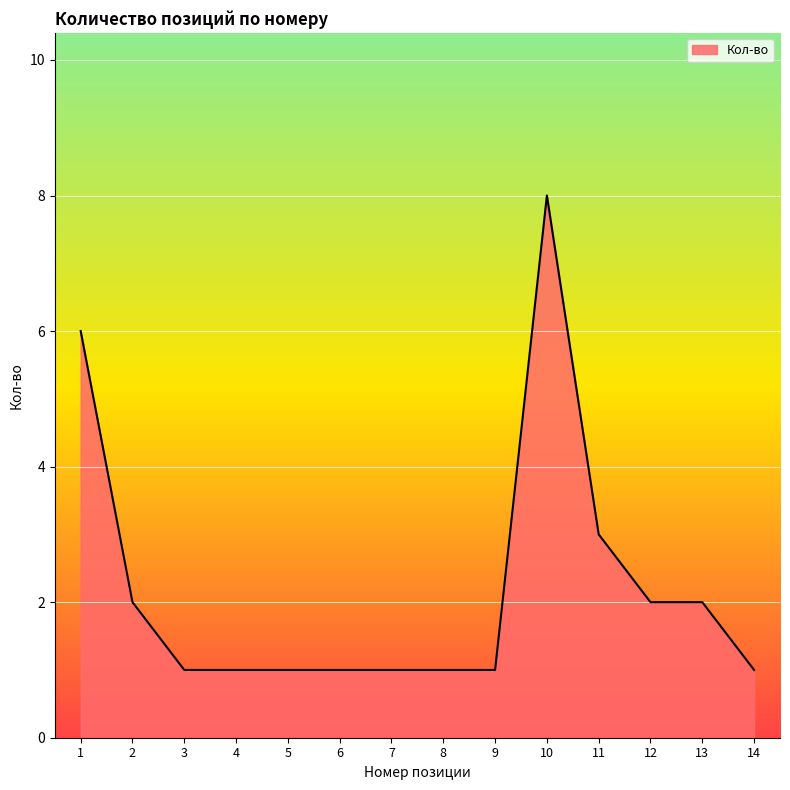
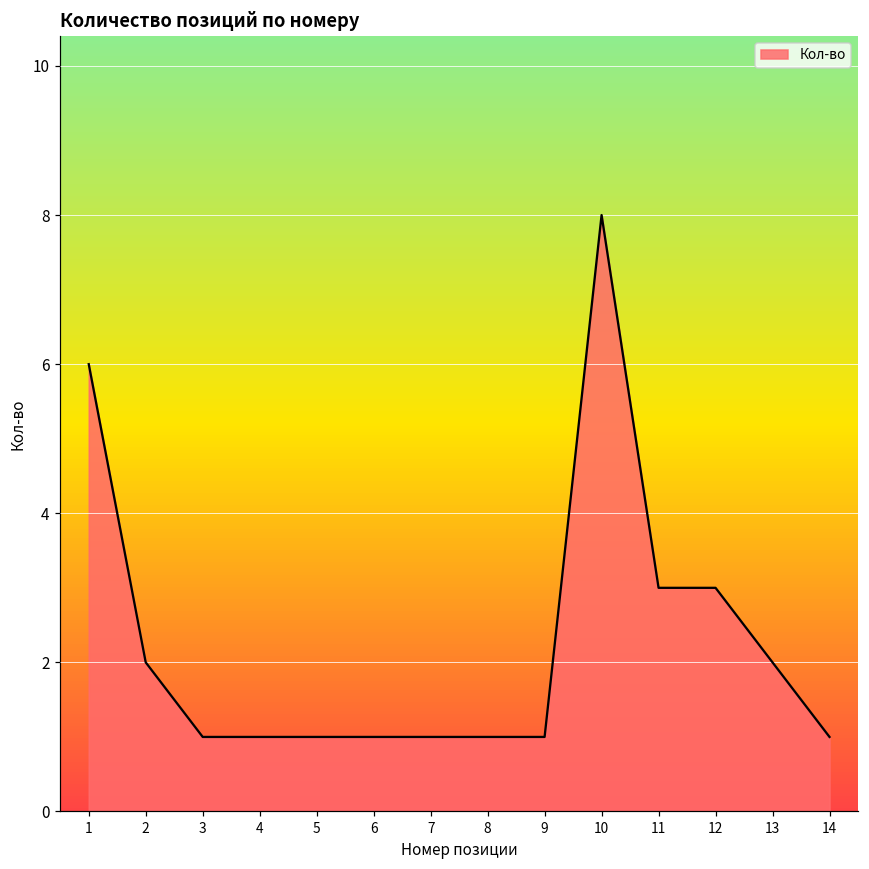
12: 2 -> 3
